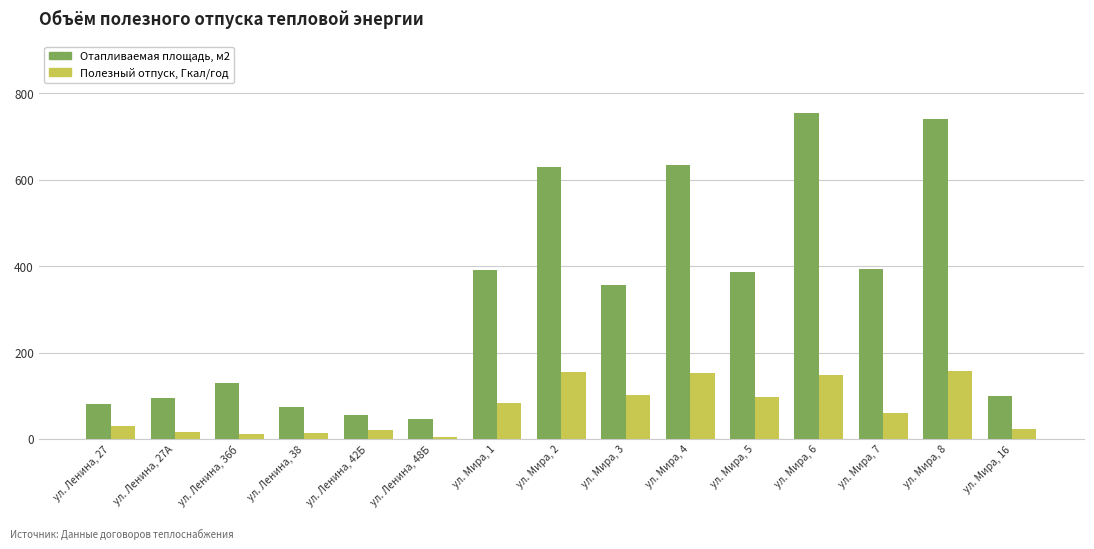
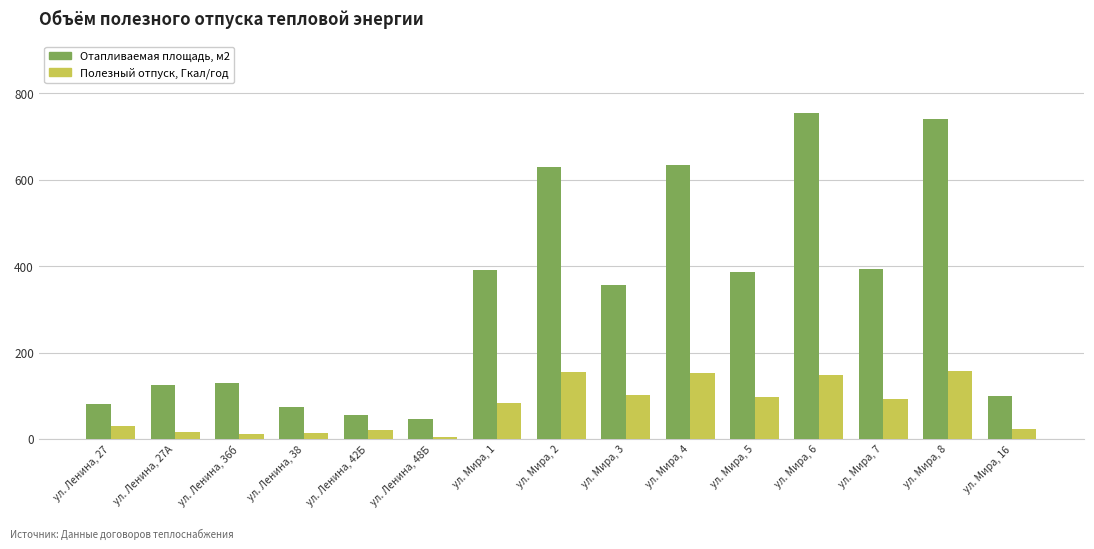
Отапливаемая площадь, м2, ул. Ленина, 27А: 90 -> 120
Полезный отпуск, Гкал/год, ул. Мира, 7: 60 -> 90
